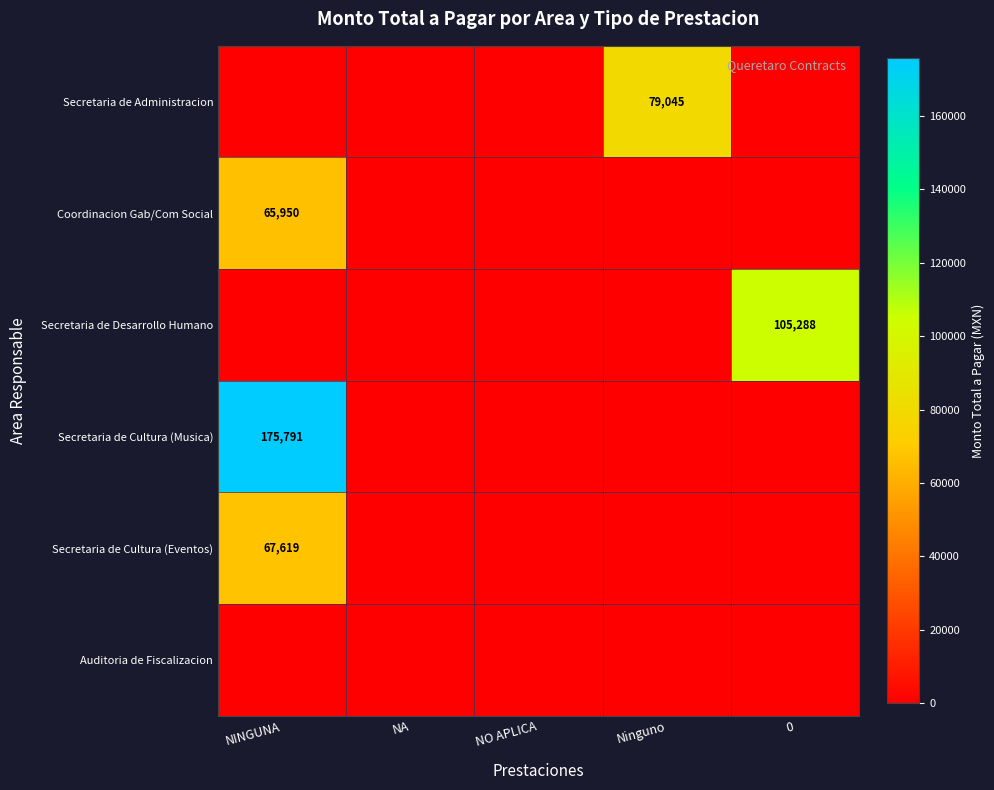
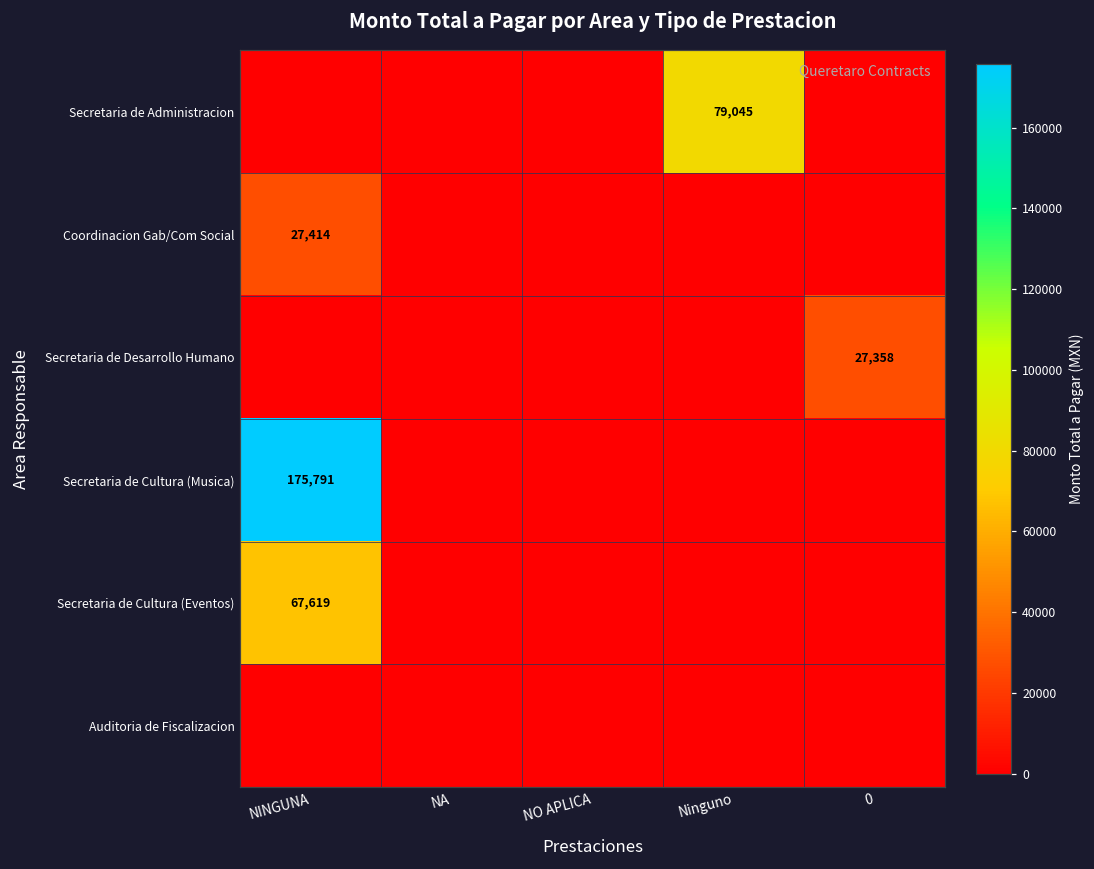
Coordinacion Gab/Com Social, NINGUNA: 65,950 -> 27,414
Secretaria de Desarrollo Humano, 0: 105,288 -> 27,358
